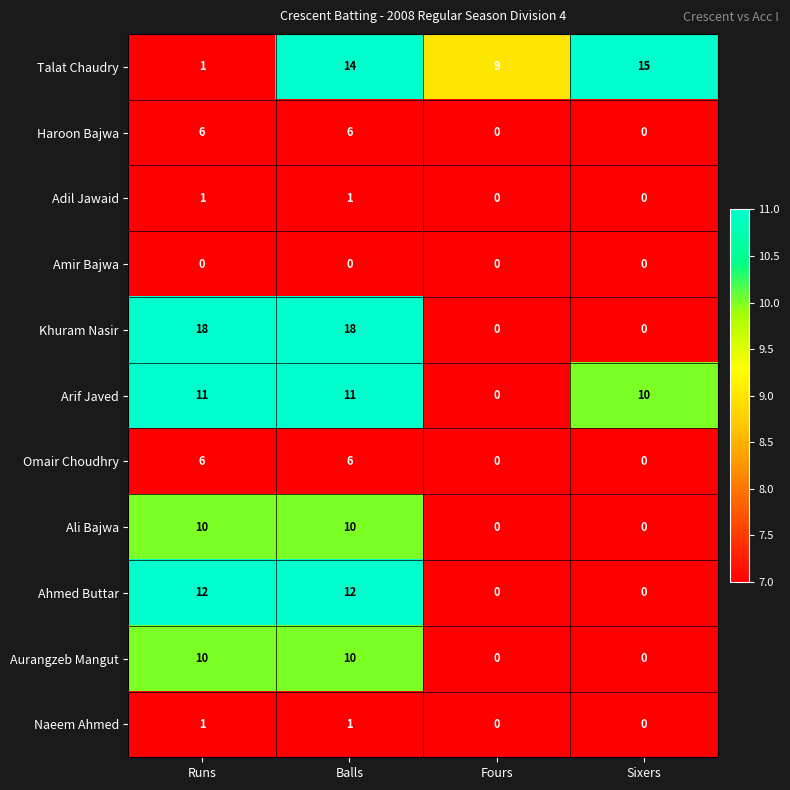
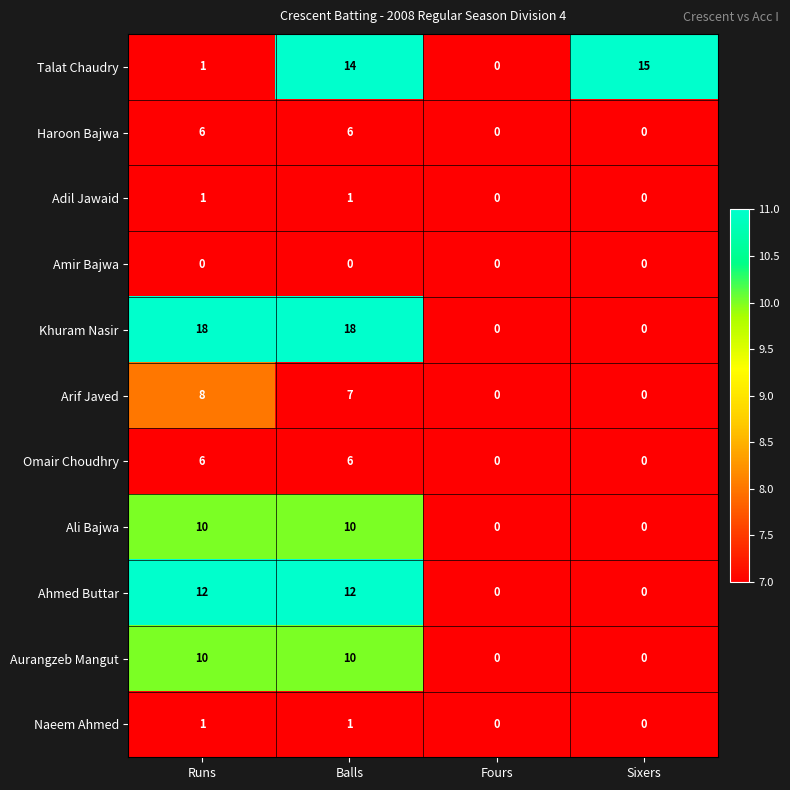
Talat Chaudry, Fours: 9 -> 0
Arif Javed, Runs: 11 -> 8
Arif Javed, Balls: 11 -> 7
Arif Javed, Sixers: 10 -> 0
